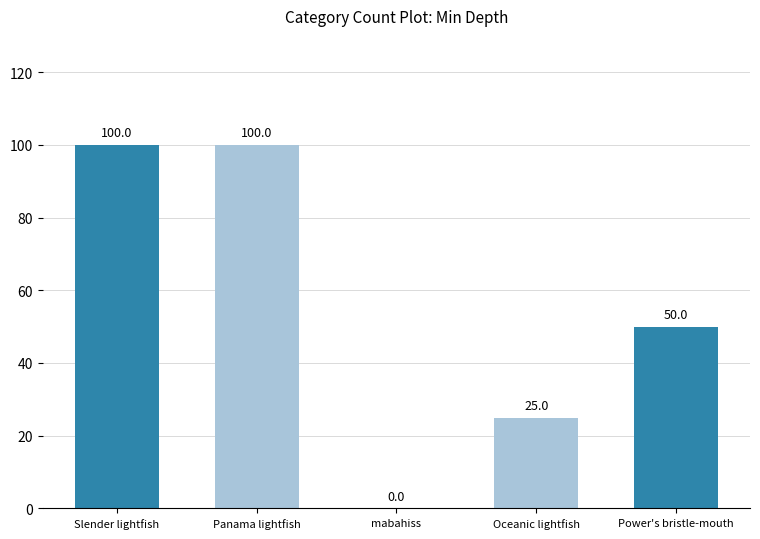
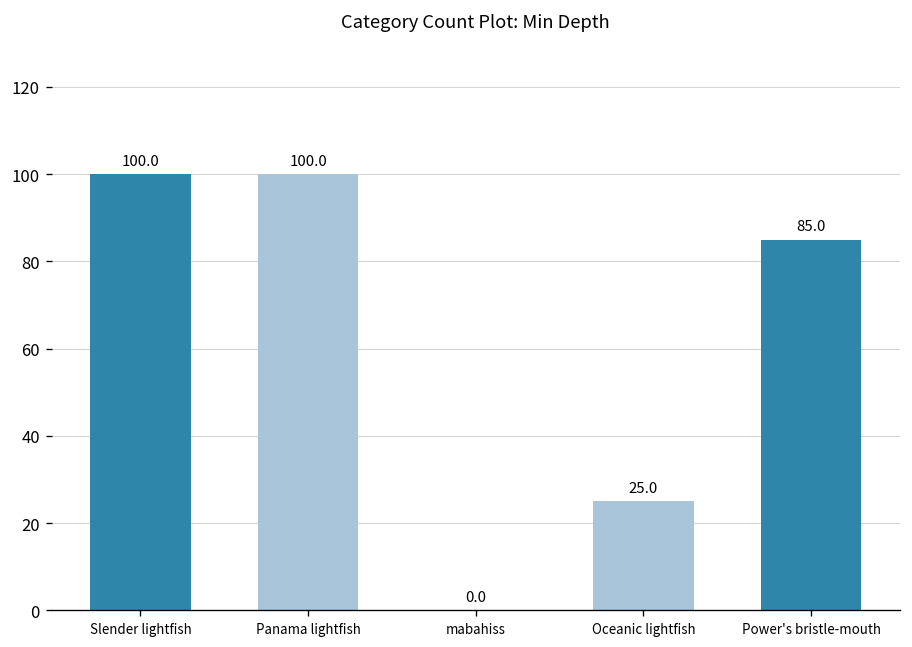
Power's bristle-mouth: 50.0 -> 85.0
